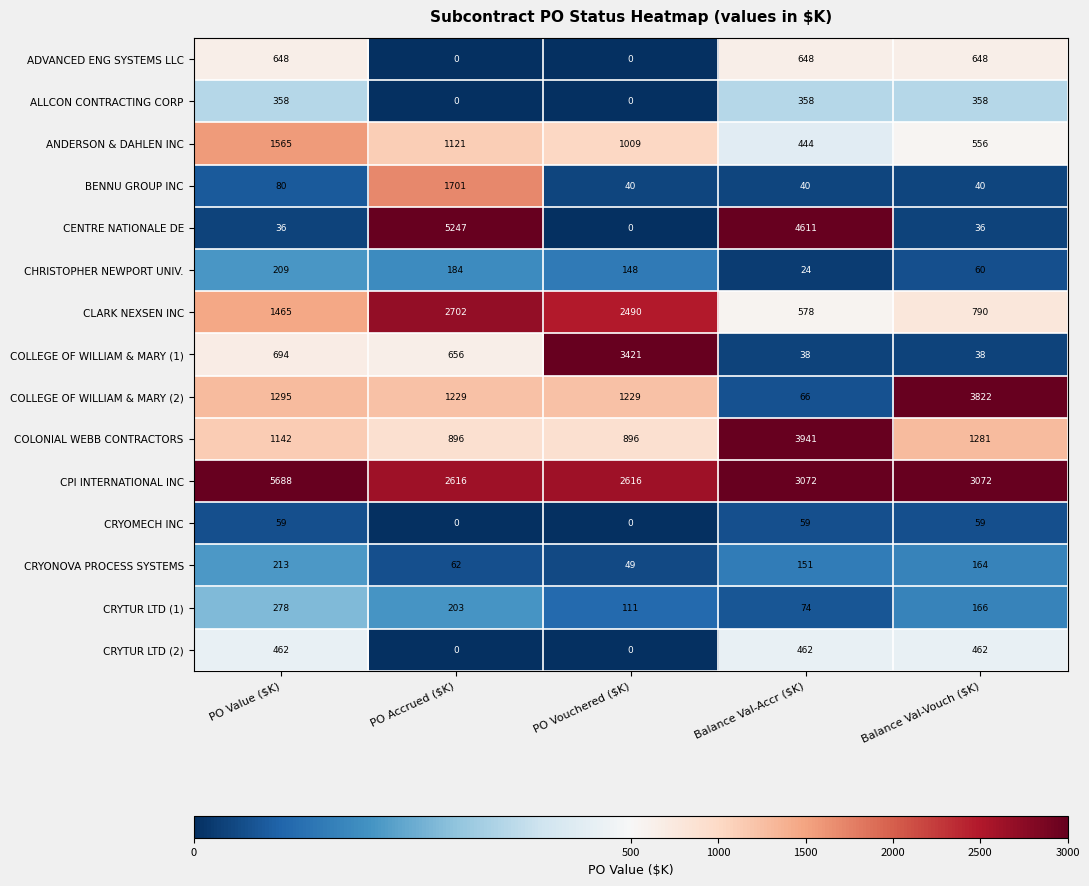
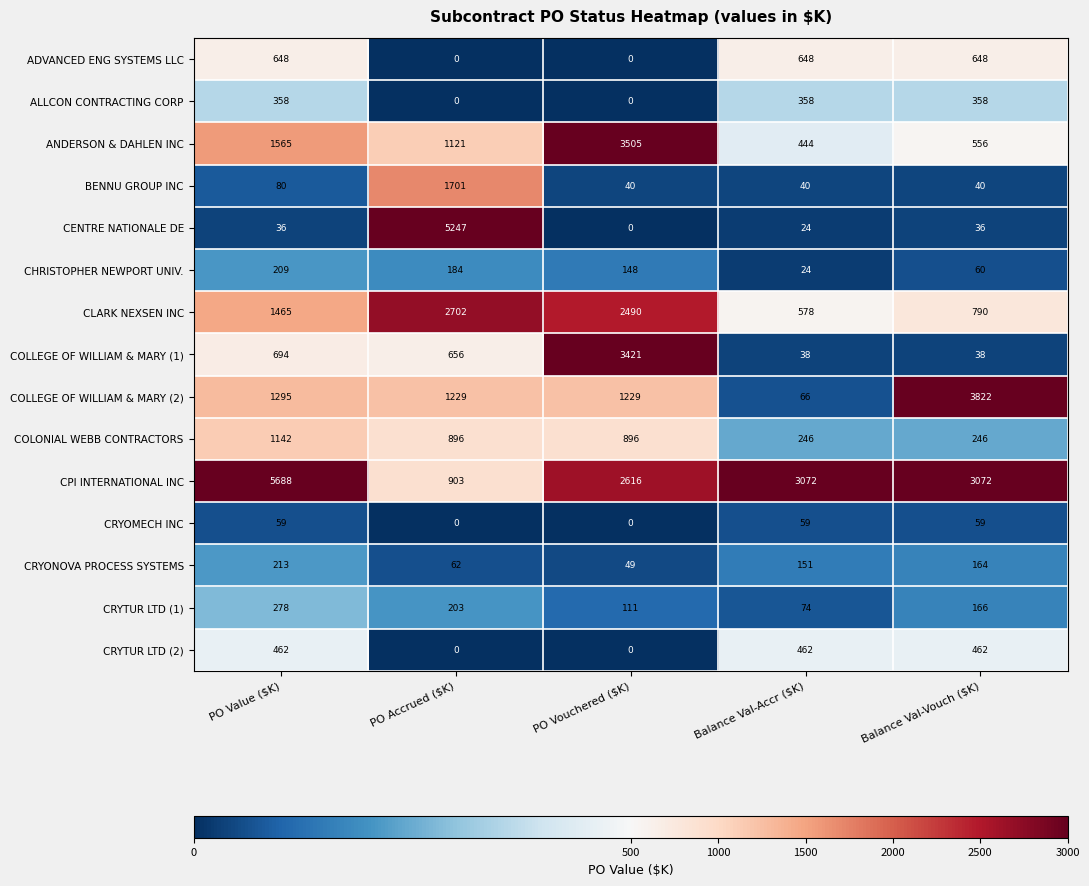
ANDERSON & DAHLEN INC, PO Vouchered ($K): 1009 -> 3505
CENTRE NATIONALE DE, Balance Val-Accr ($K): 4611 -> 24
COLONIAL WEBB CONTRACTORS, Balance Val-Accr ($K): 3941 -> 246
COLONIAL WEBB CONTRACTORS, Balance Val-Vouch ($K): 1281 -> 246
CPI INTERNATIONAL INC, PO Accrued ($K): 2616 -> 903
